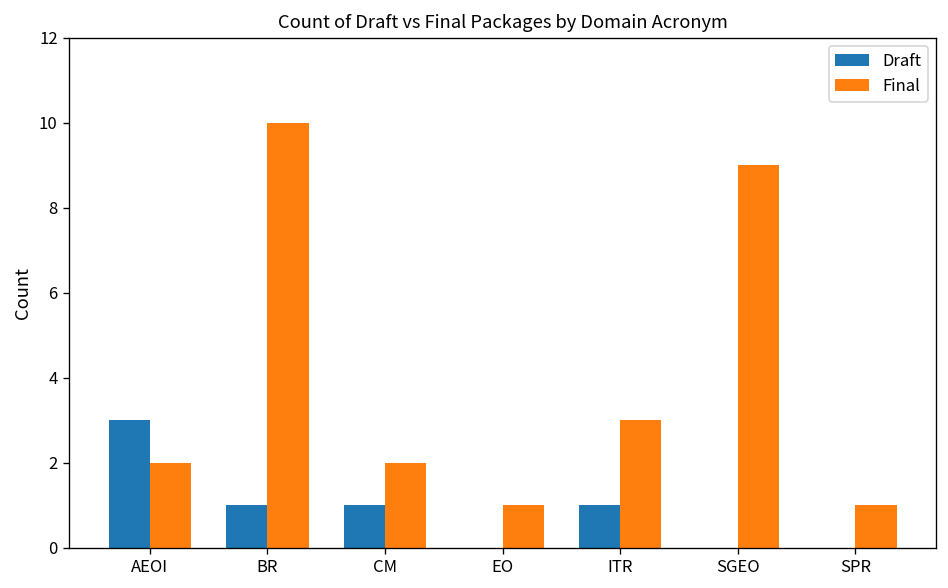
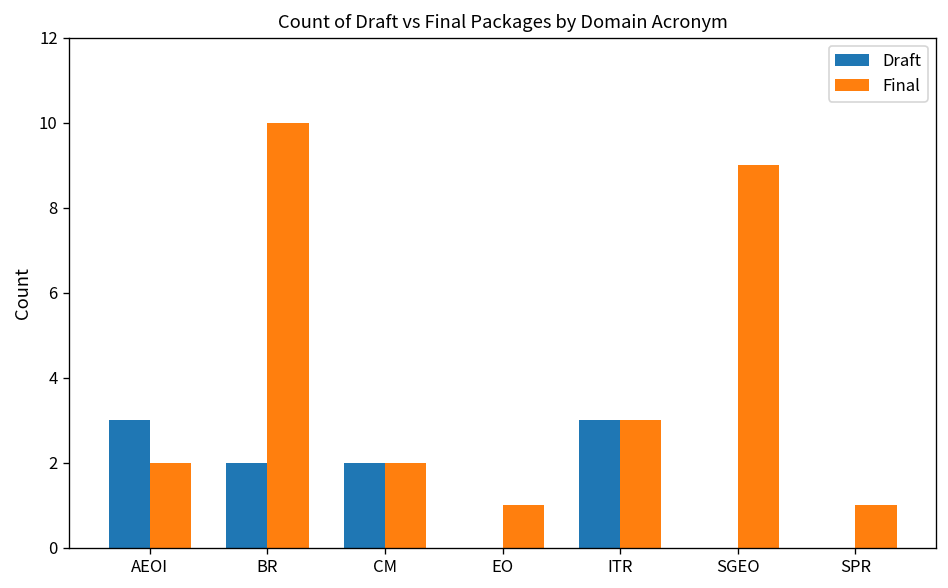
Draft, BR: 1 -> 2
Draft, CM: 1 -> 2
Draft, ITR: 1 -> 3
